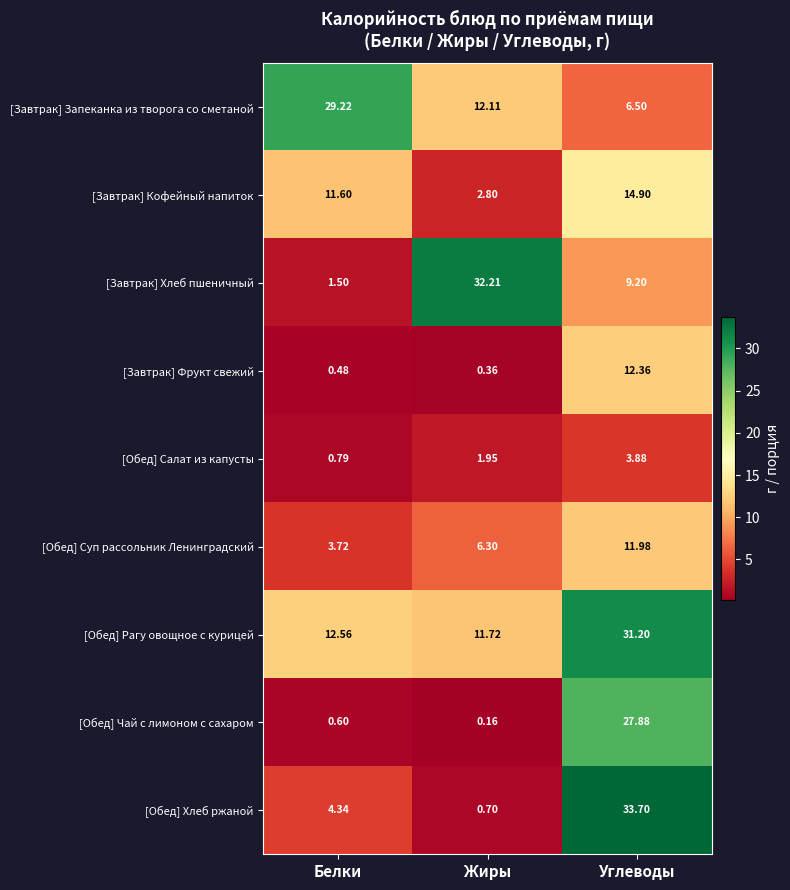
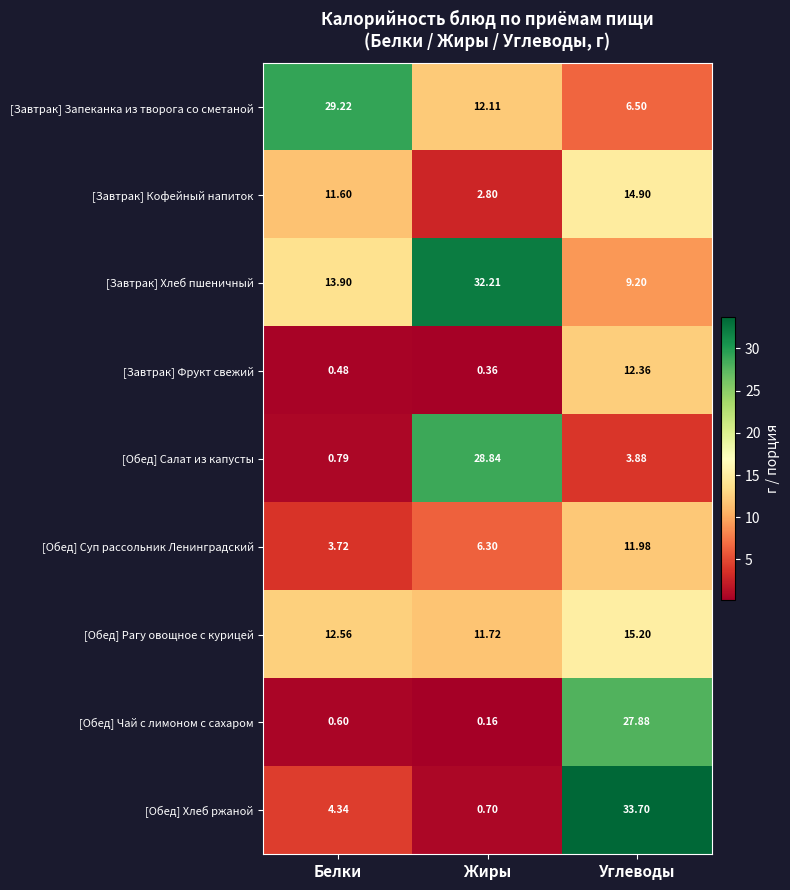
[Завтрак] Хлеб пшеничный, Белки: 1.50 -> 13.90
[Обед] Салат из капусты, Жиры: 1.95 -> 28.84
[Обед] Рагу овощное с курицей, Углеводы: 31.20 -> 15.20
